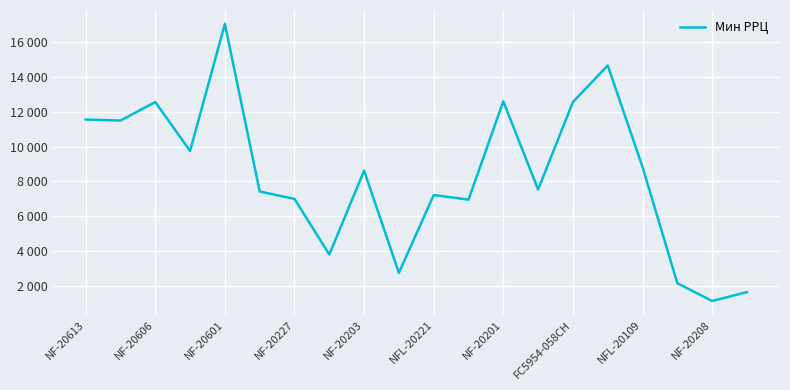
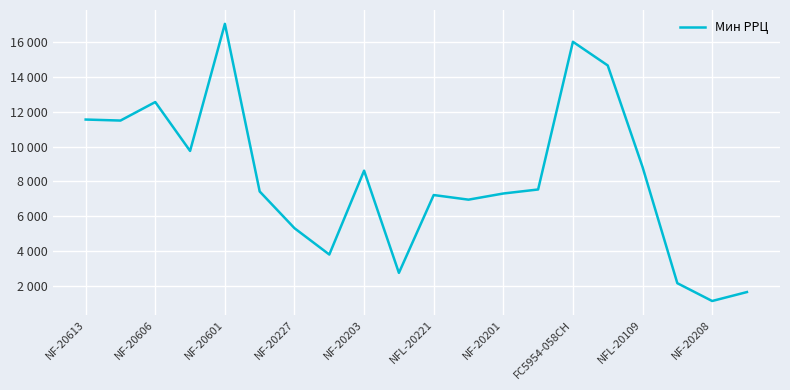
NF-20227: 7000 -> 5300
NF-20201: 12600 -> 7300
FC5954-058CH: 12600 -> 16000
